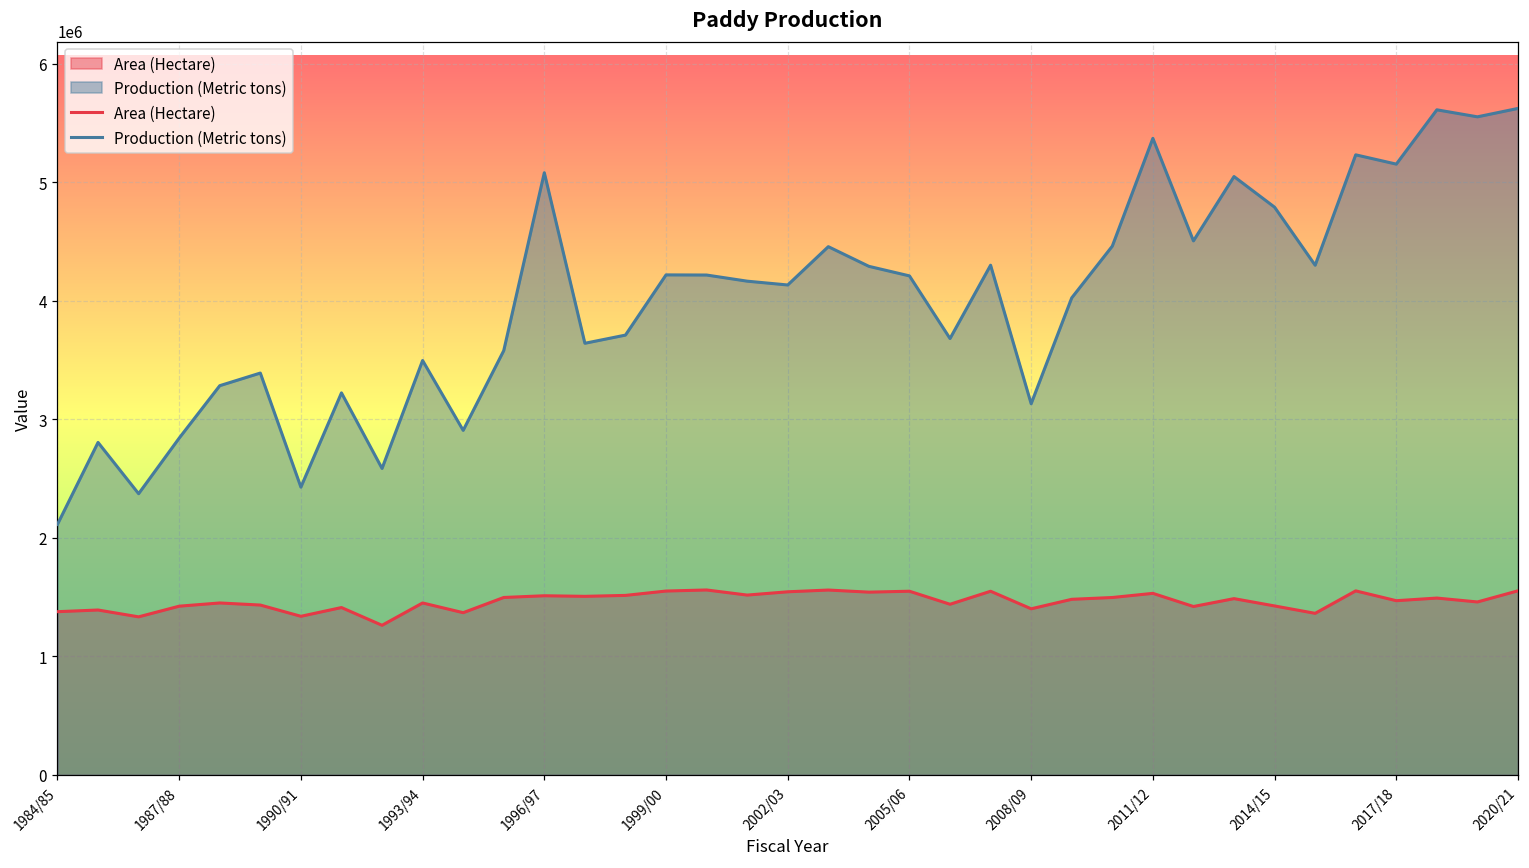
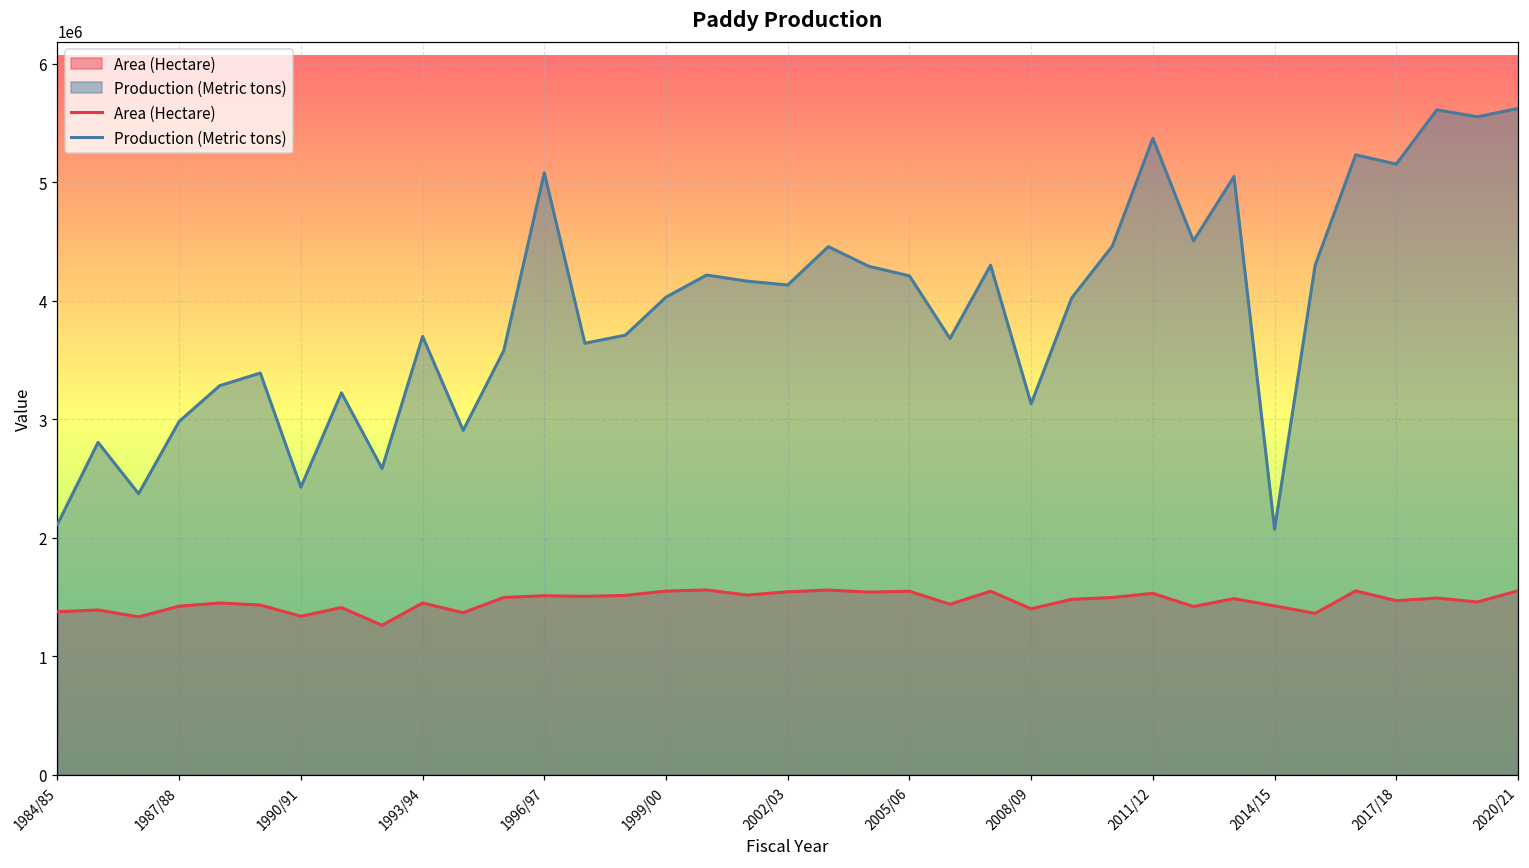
Production (Metric tons), 1987/88: 2840000 -> 2980000
Production (Metric tons), 1993/94: 3500000 -> 3700000
Production (Metric tons), 1999/00: 4220000 -> 4030000
Production (Metric tons), 2014/15: 4790000 -> 2070000
